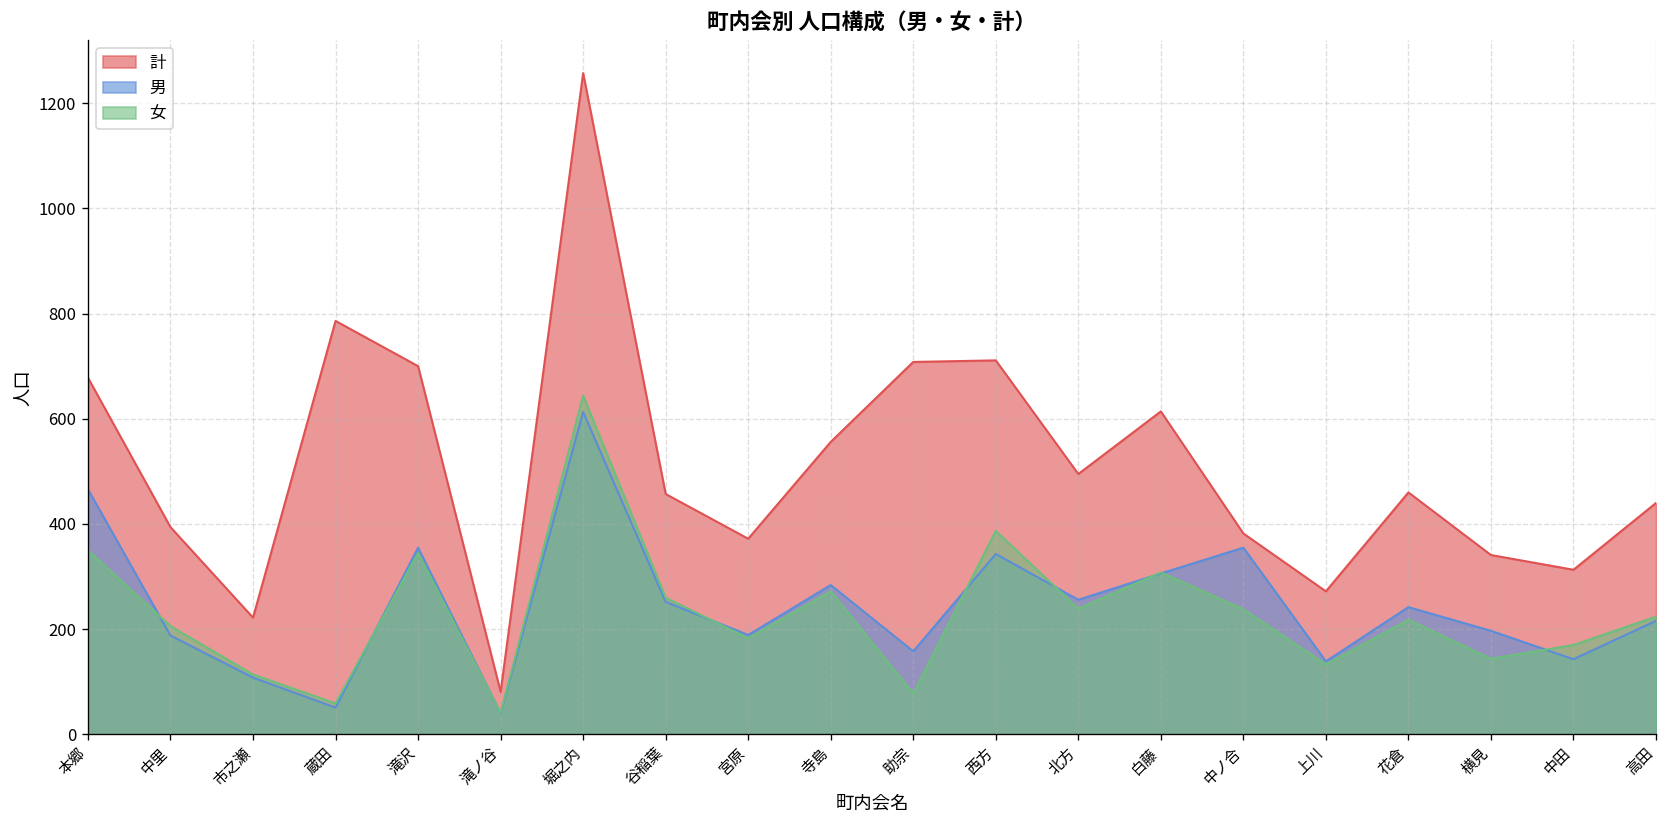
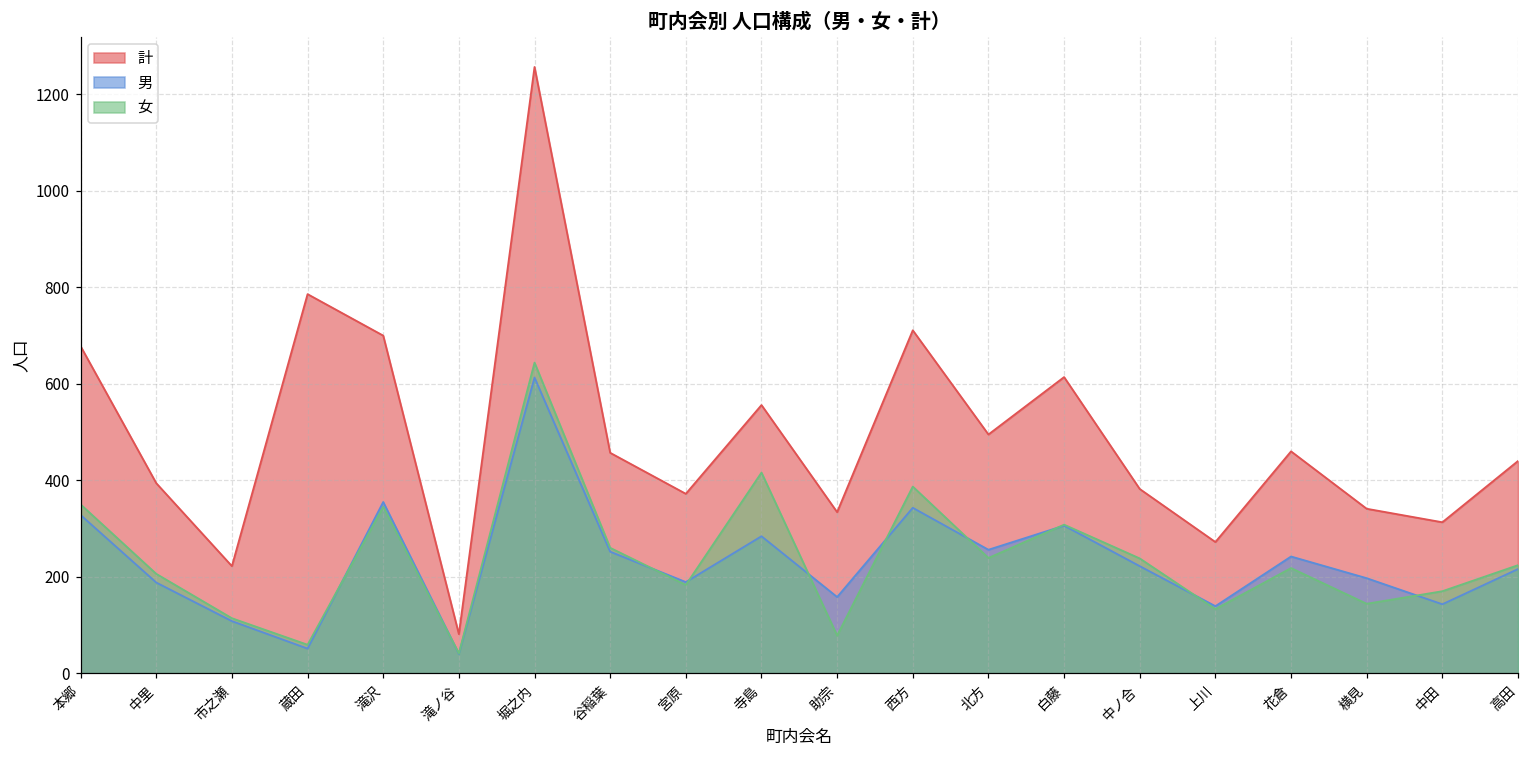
男, 本郷: 470 -> 330
女, 寺島: 270 -> 420
計, 助宗: 710 -> 330
男, 中ノ合: 360 -> 220
